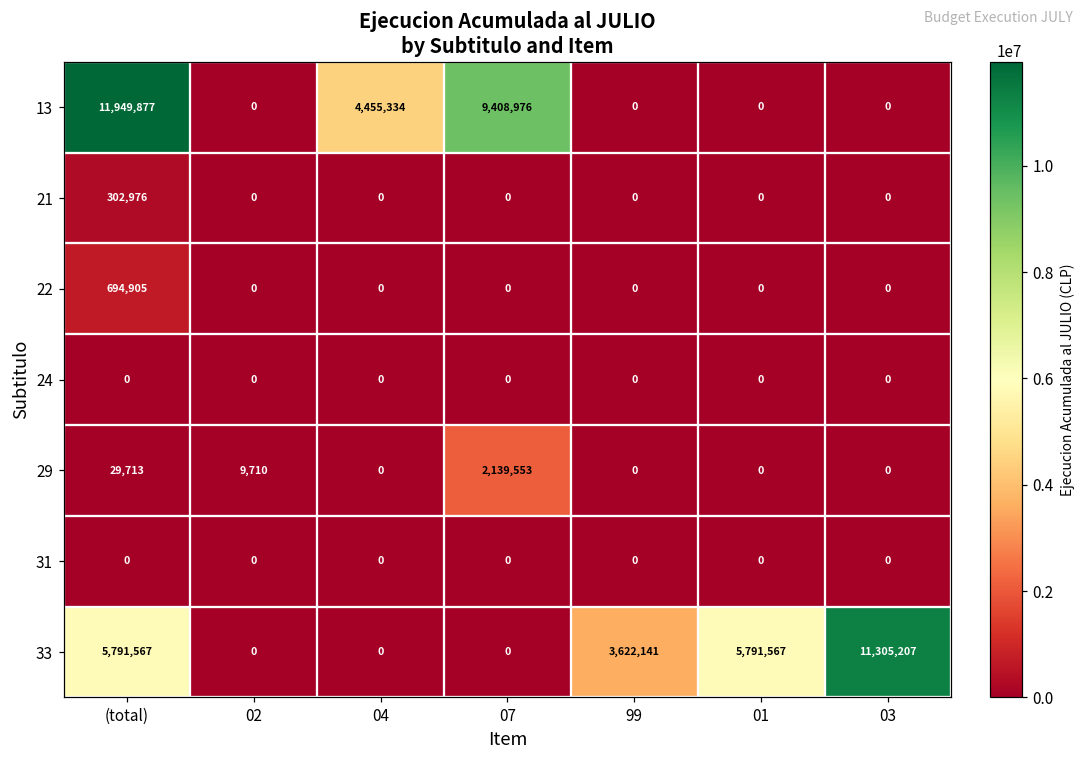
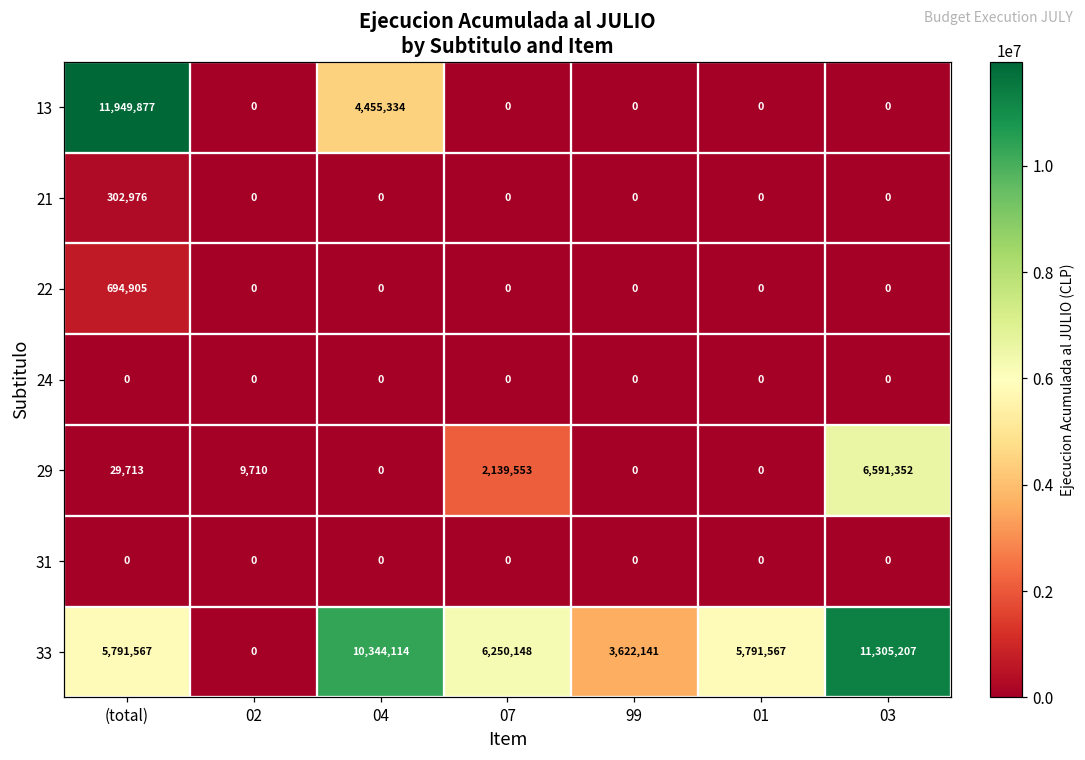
13, 07: 9,408,976 -> 0
29, 03: 0 -> 6,591,352
33, 04: 0 -> 10,344,114
33, 07: 0 -> 6,250,148
